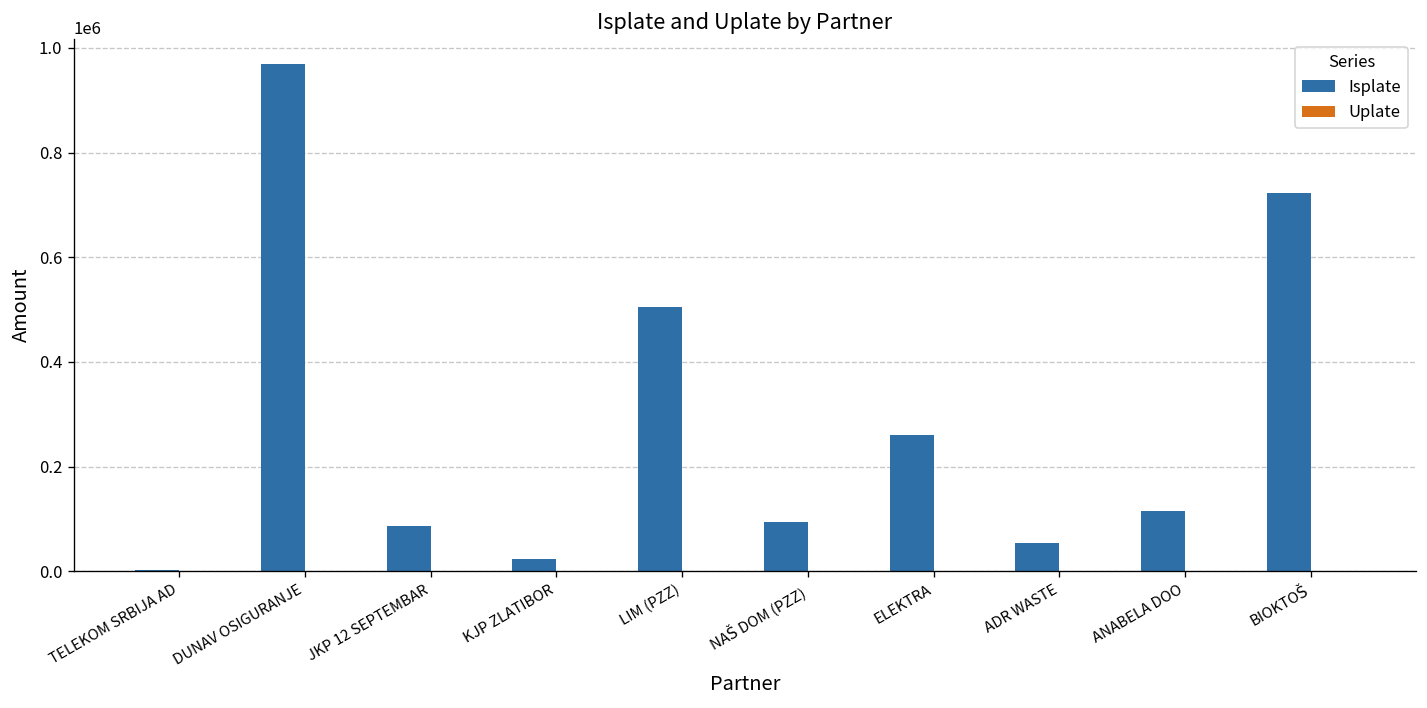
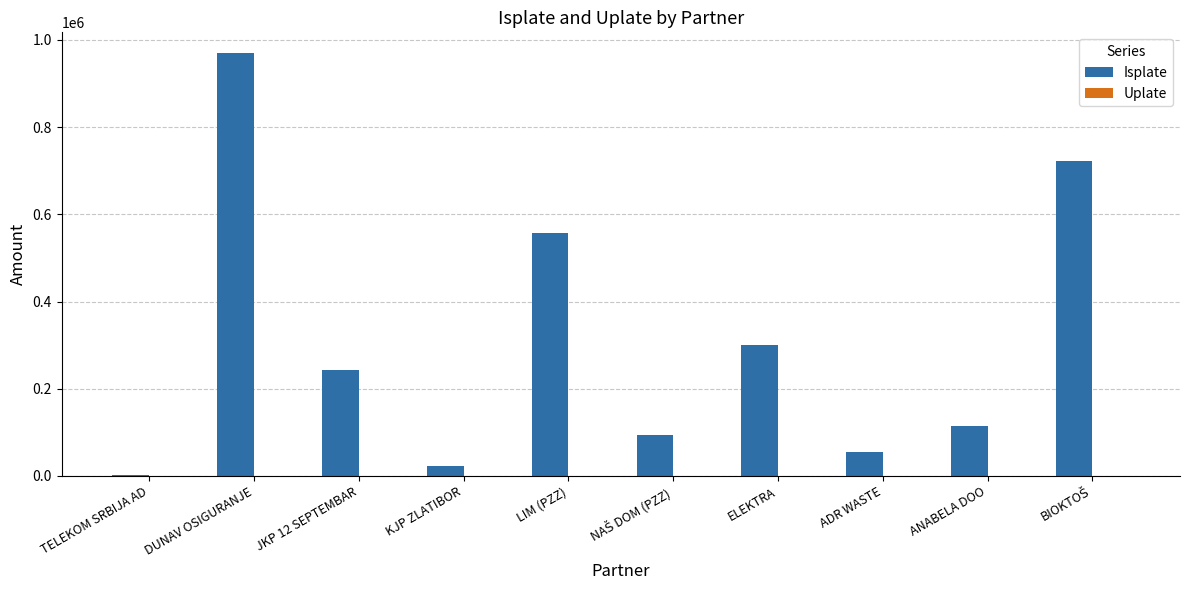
Isplate, JKP 12 SEPTEMBAR: 90000 -> 240000
Isplate, LIM (PZZ): 500000 -> 560000
Isplate, ELEKTRA: 260000 -> 300000
